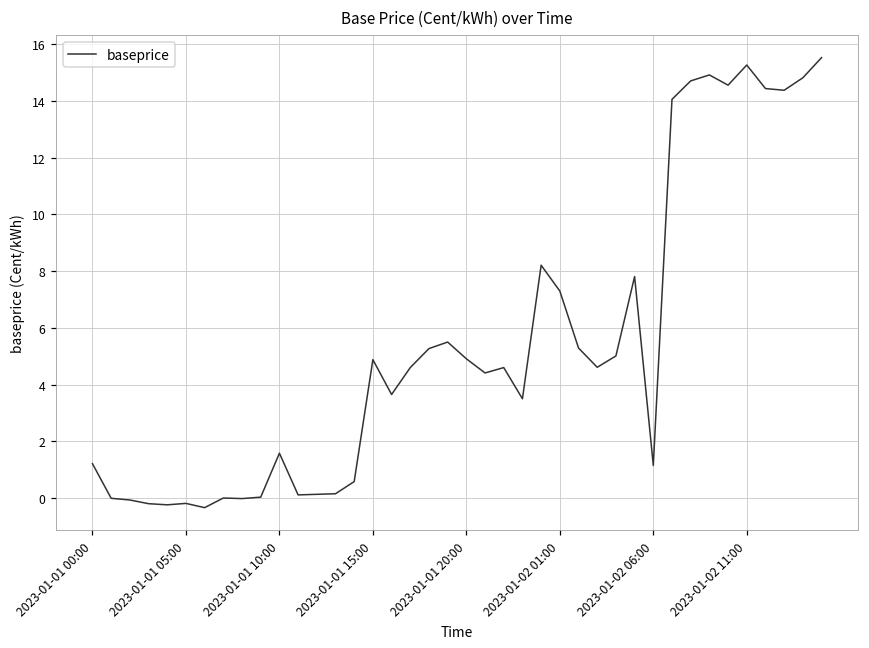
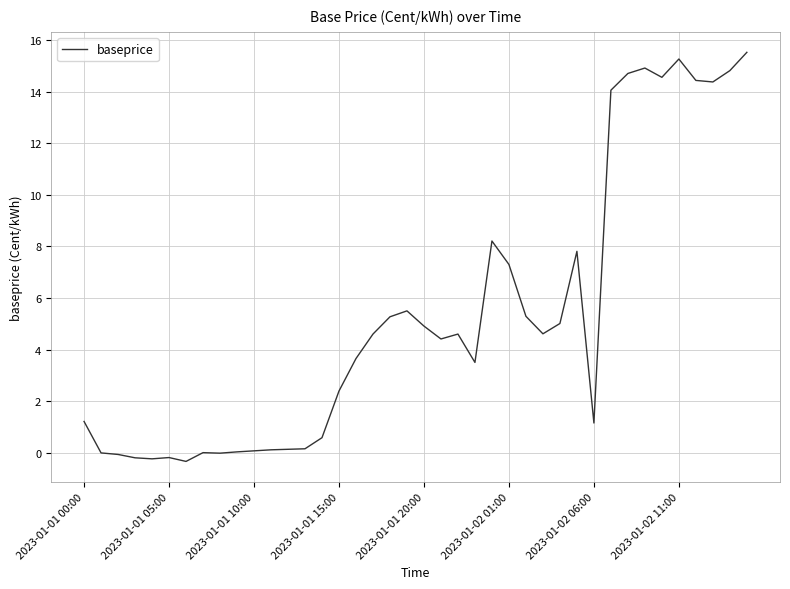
2023-01-01 10:00: 1.6 -> 0.1
2023-01-01 15:00: 4.9 -> 2.4
